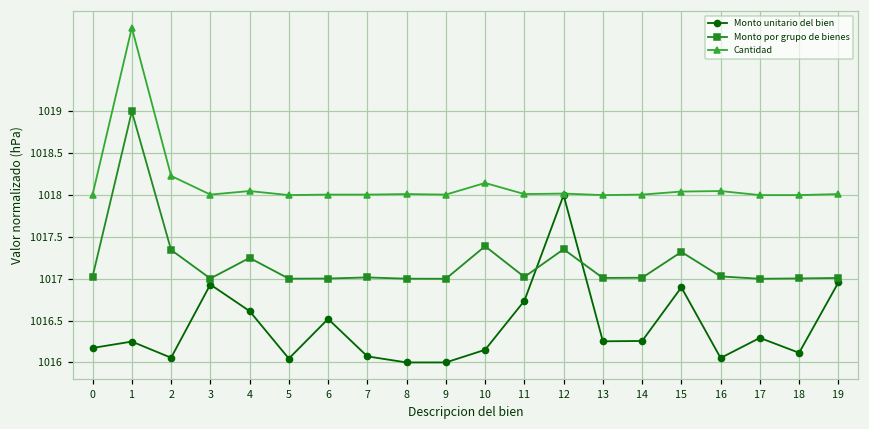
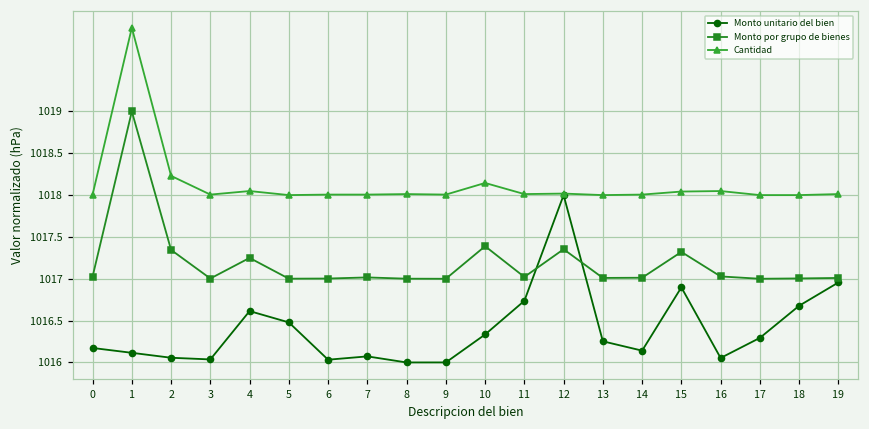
Monto unitario del bien, 1: 1016.2 -> 1016.1
Monto unitario del bien, 3: 1016.9 -> 1016.0
Monto unitario del bien, 5: 1016.0 -> 1016.5
Monto unitario del bien, 6: 1016.5 -> 1016.0
Monto unitario del bien, 10: 1016.2 -> 1016.3
Monto unitario del bien, 14: 1016.3 -> 1016.1
Monto unitario del bien, 18: 1016.1 -> 1016.7
